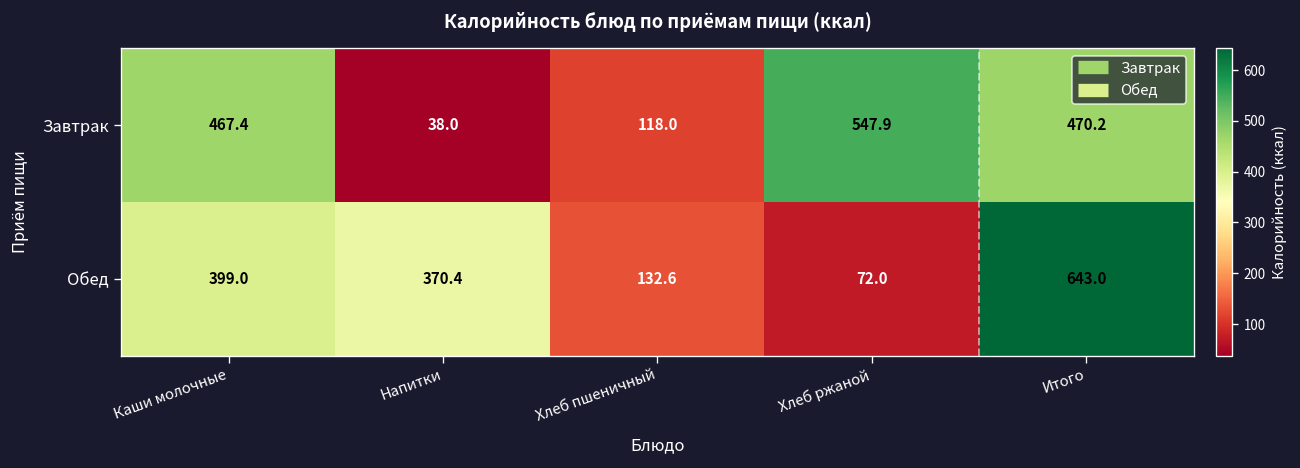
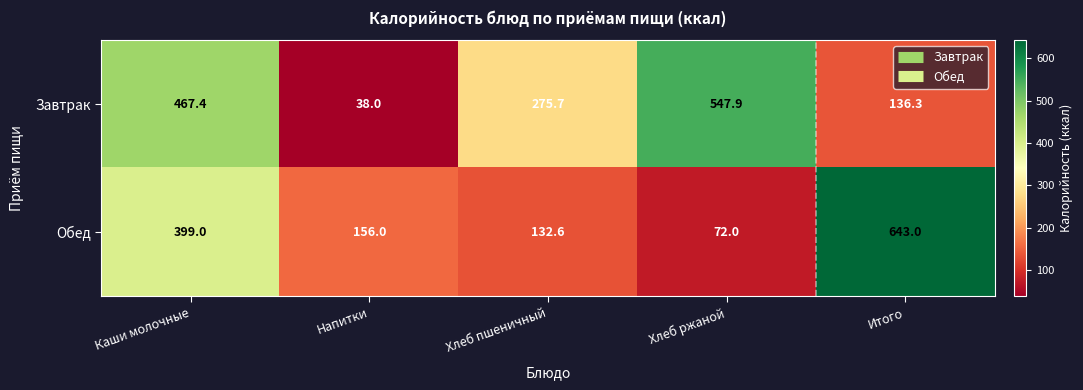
Завтрак, Хлеб пшеничный: 118.0 -> 275.7
Завтрак, Итого: 470.2 -> 136.3
Обед, Напитки: 370.4 -> 156.0
